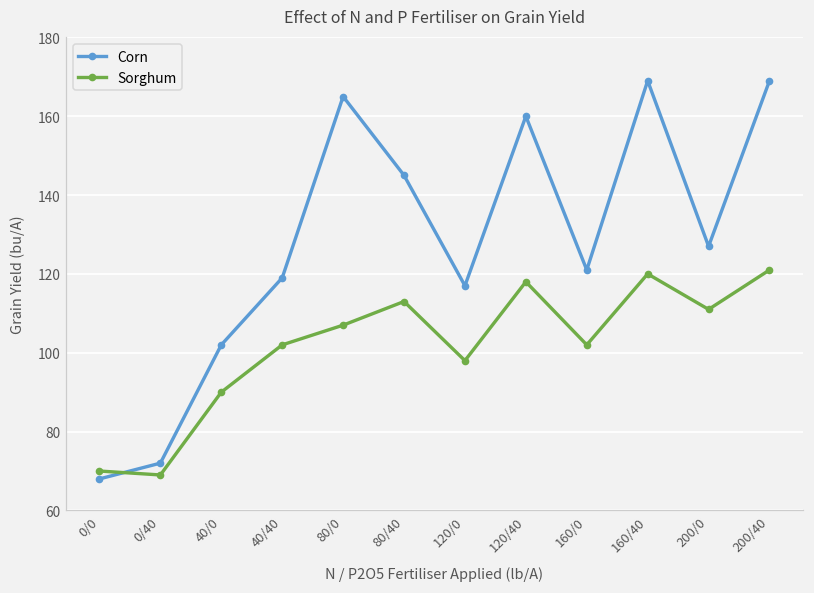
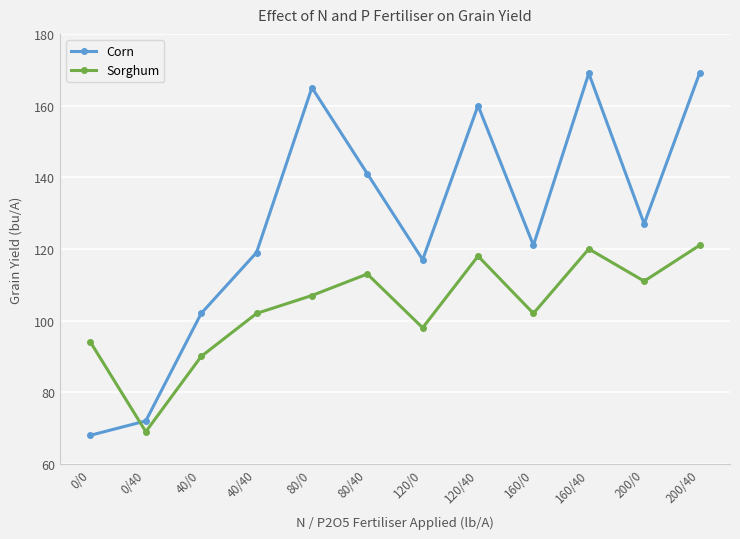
Sorghum, 0/0: 70 -> 94
Corn, 80/40: 145 -> 141
